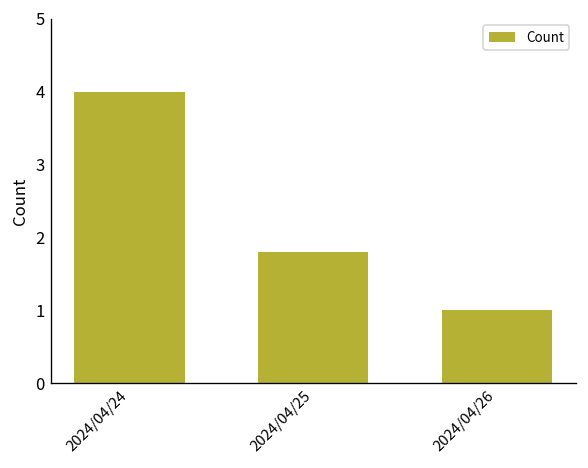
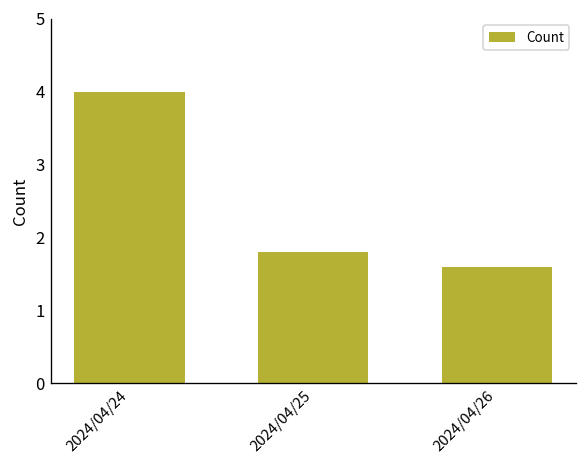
2024/04/26: 1.0 -> 1.6
